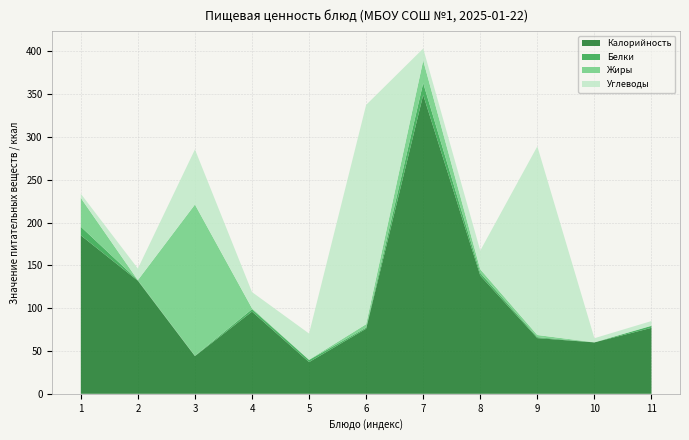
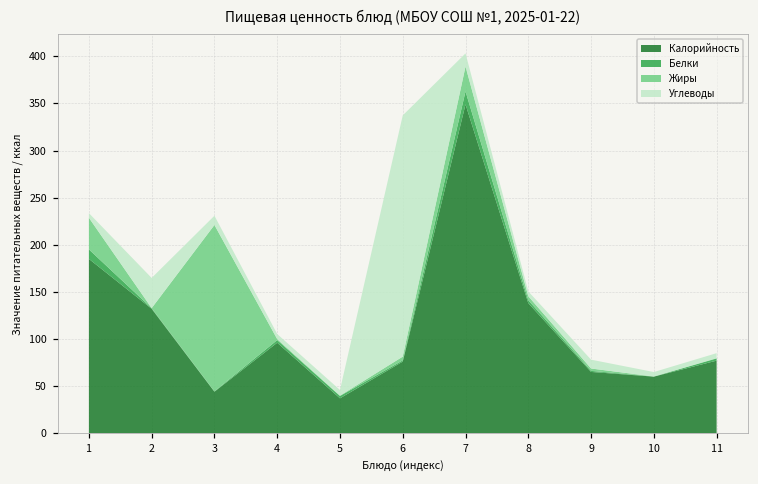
Углеводы, 2: 10 -> 30
Углеводы, 3: 60 -> 10
Углеводы, 4: 20 -> 10
Углеводы, 5: 30 -> 10
Углеводы, 8: 20 -> 10
Углеводы, 9: 220 -> 10
